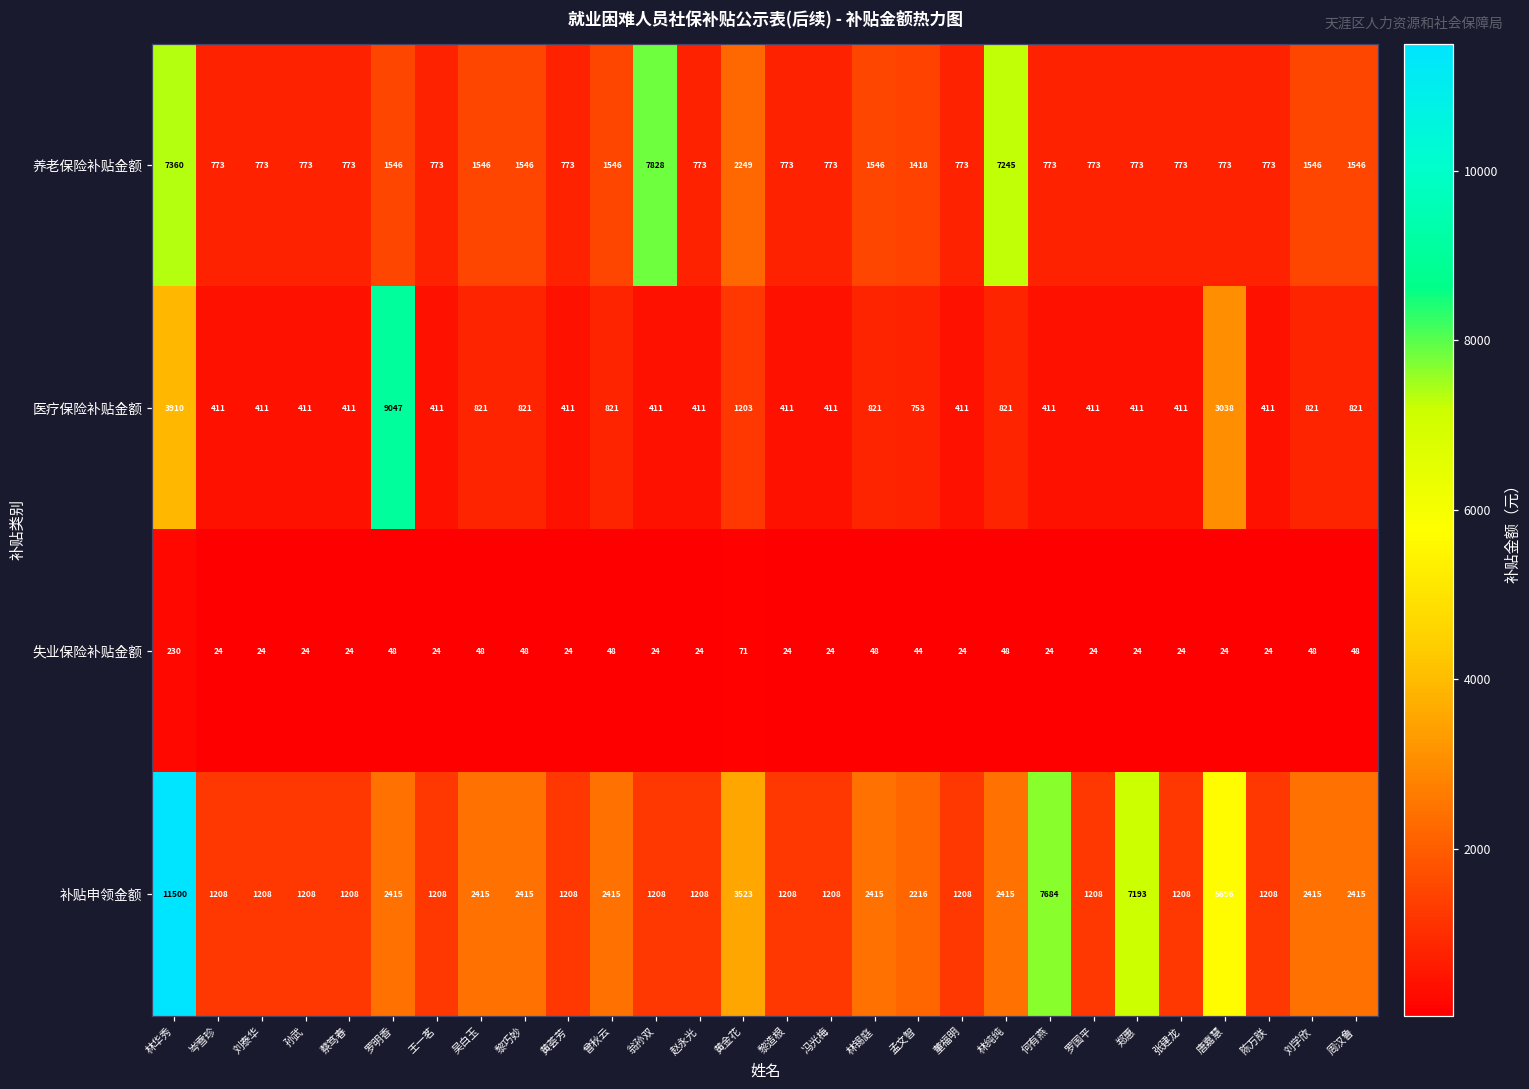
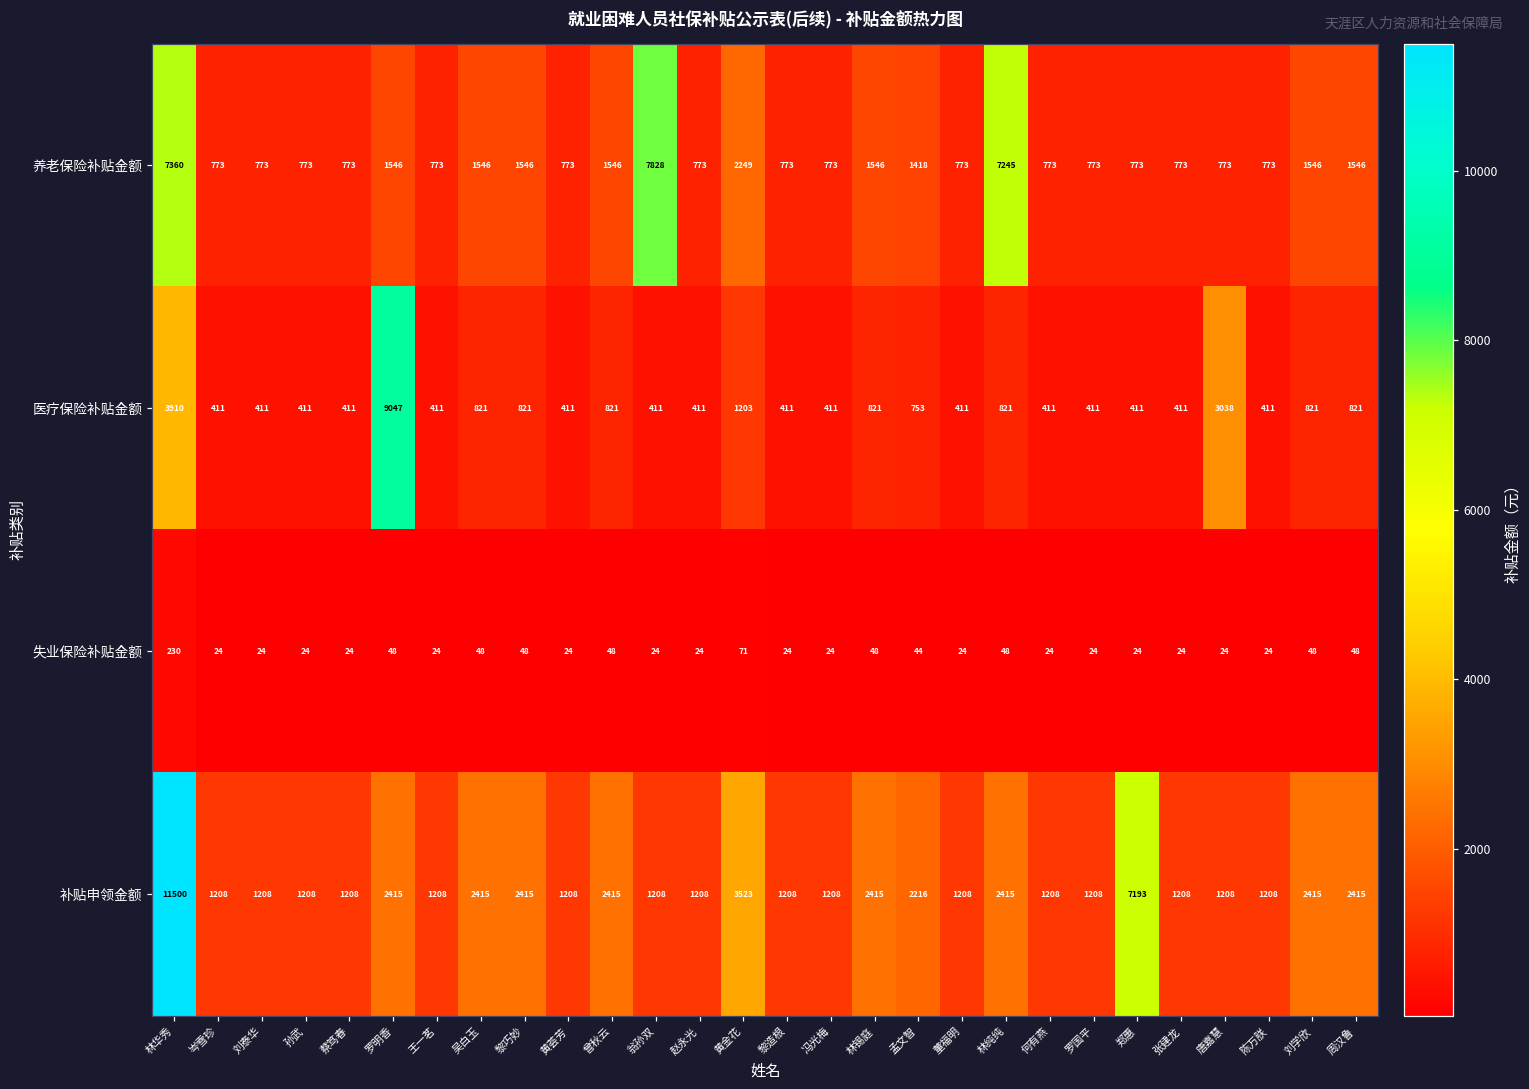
补贴申领金额, 何有燕: 7684 -> 1208
补贴申领金额, 唐嘉慧: 5696 -> 1208
